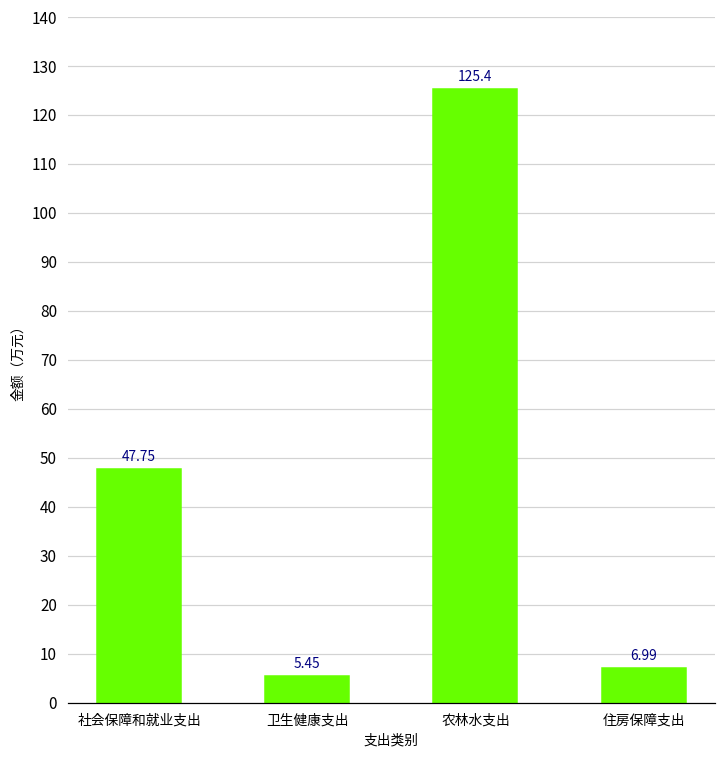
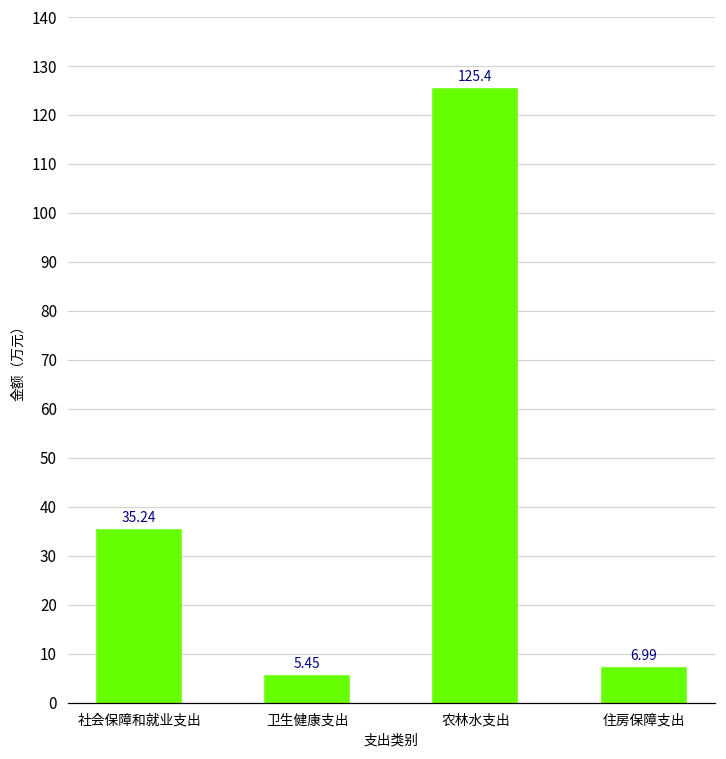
社会保障和就业支出: 47.75 -> 35.24
